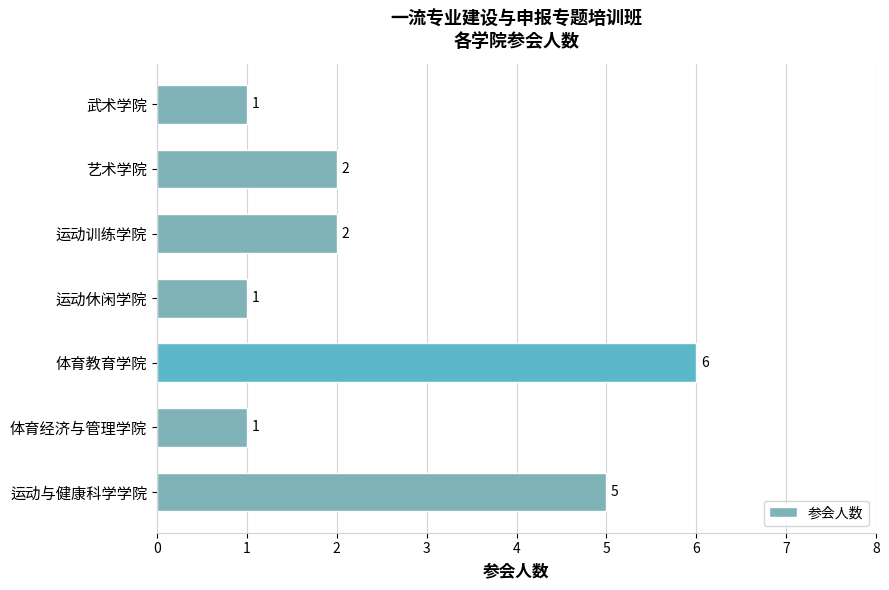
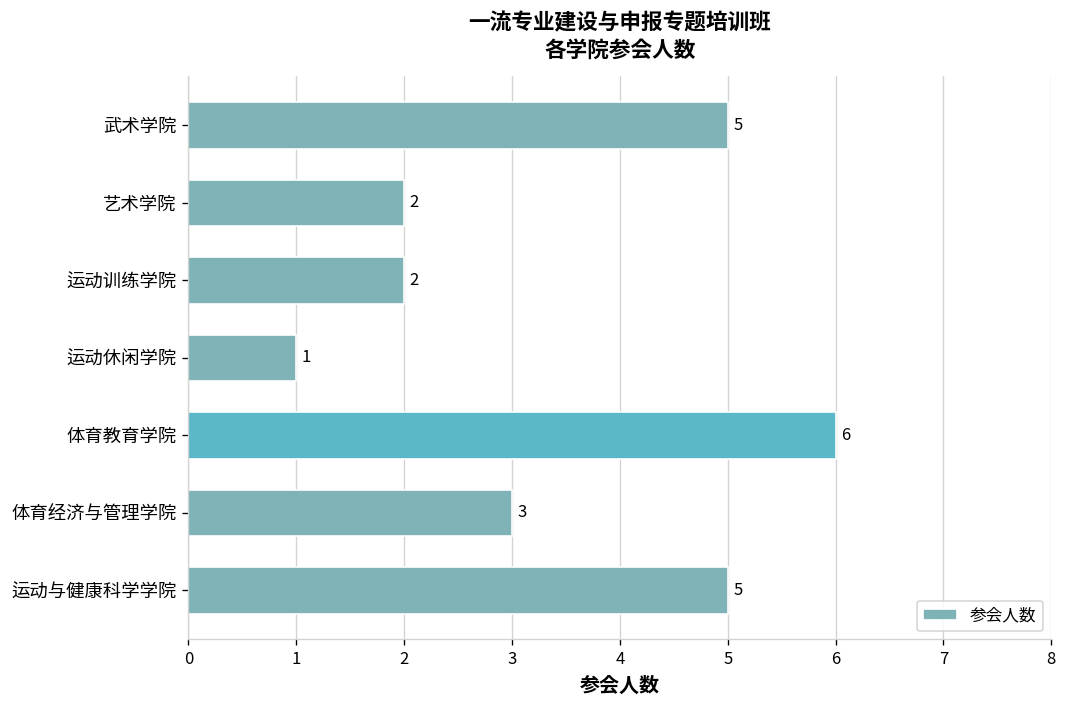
武术学院: 1 -> 5
体育经济与管理学院: 1 -> 3
